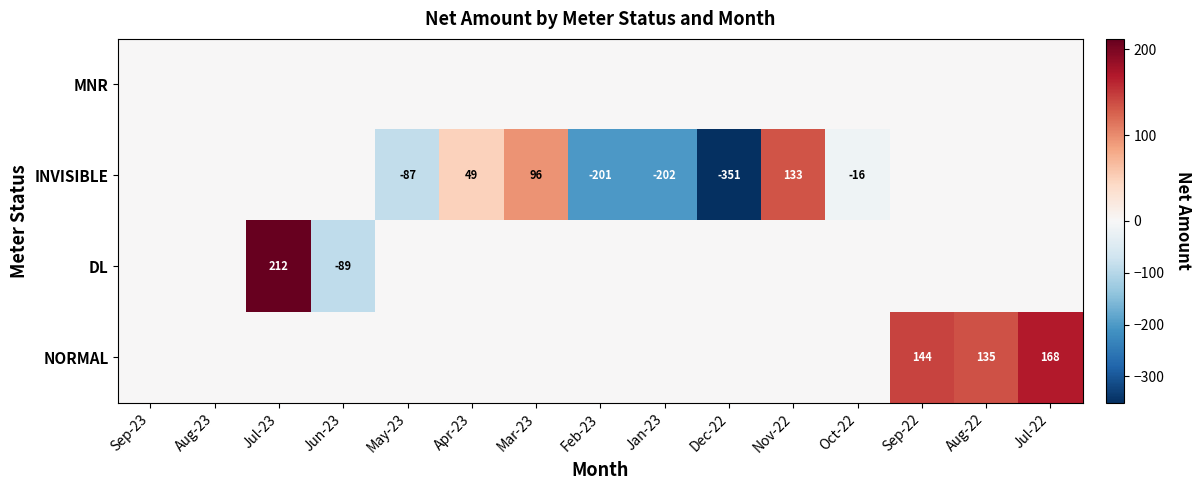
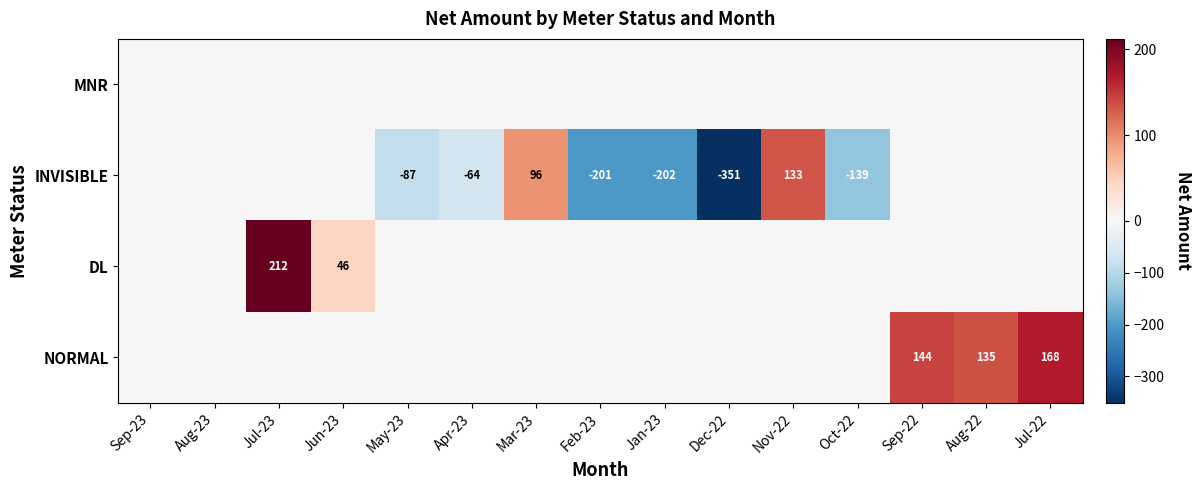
INVISIBLE, Apr-23: 49 -> -64
INVISIBLE, Oct-22: -16 -> -139
DL, Jun-23: -89 -> 46
